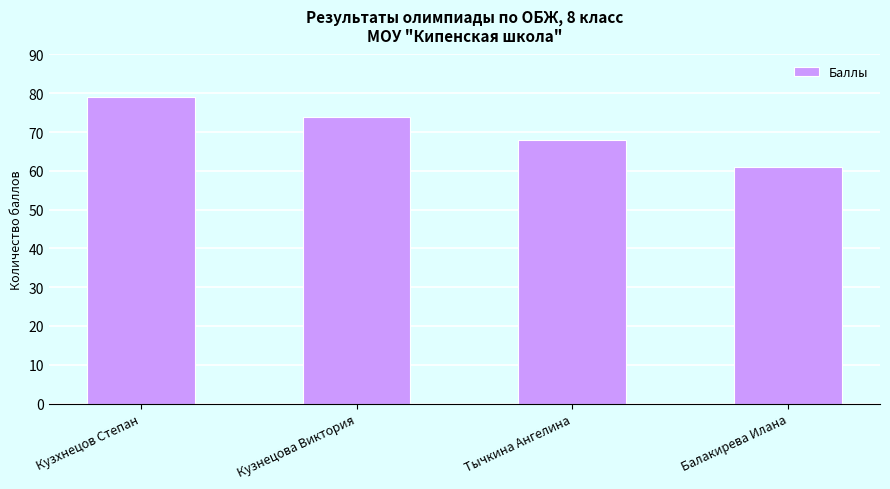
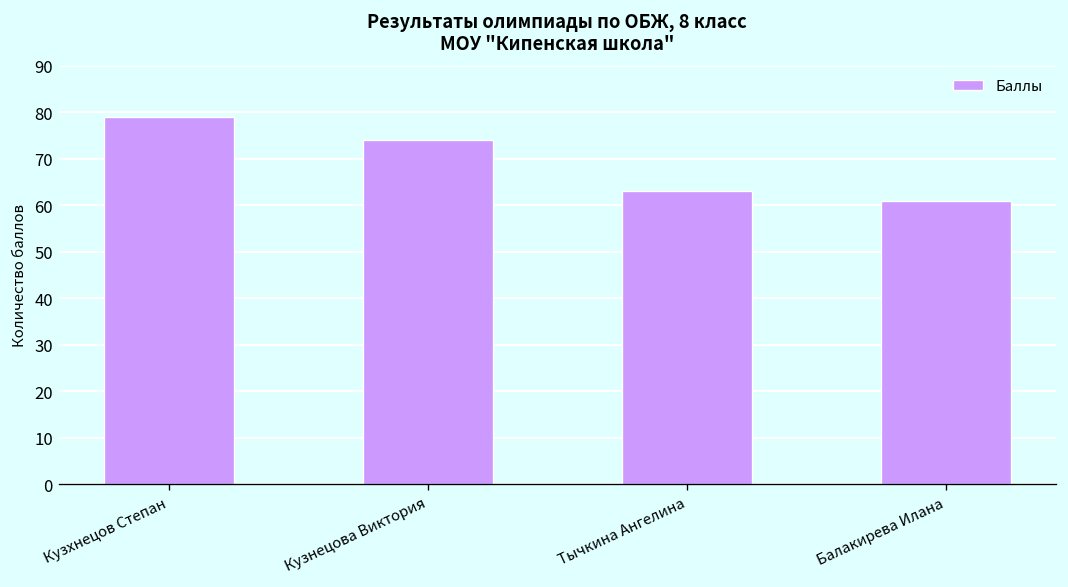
Тычкина Ангелина: 68 -> 63
